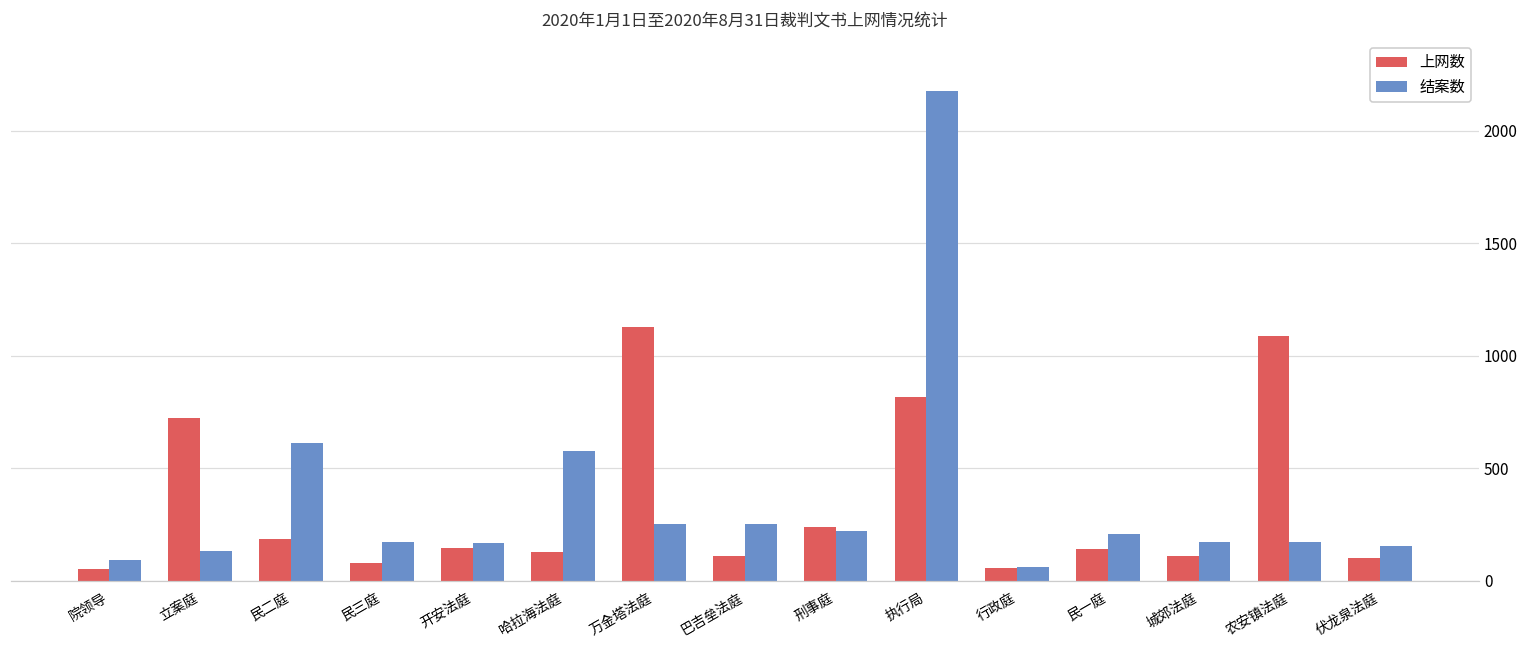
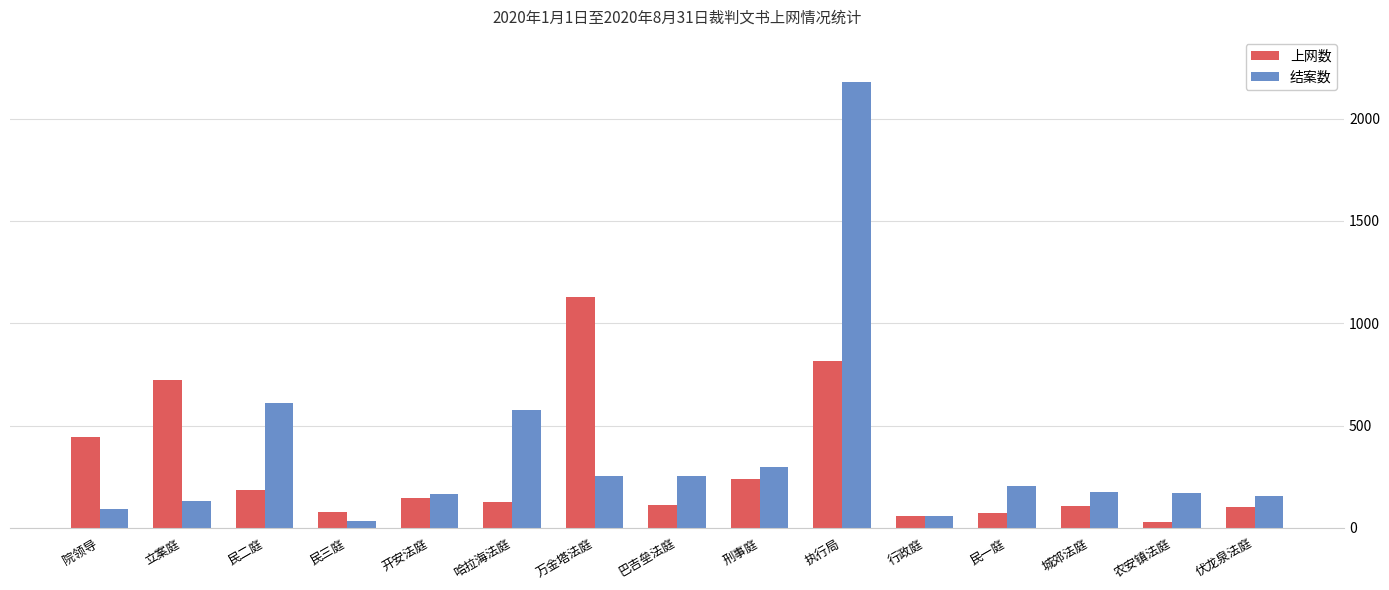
上网数, 院领导: 50 -> 440
结案数, 民三庭: 170 -> 30
结案数, 刑事庭: 220 -> 300
上网数, 民一庭: 140 -> 70
上网数, 农安镇法庭: 1090 -> 30
